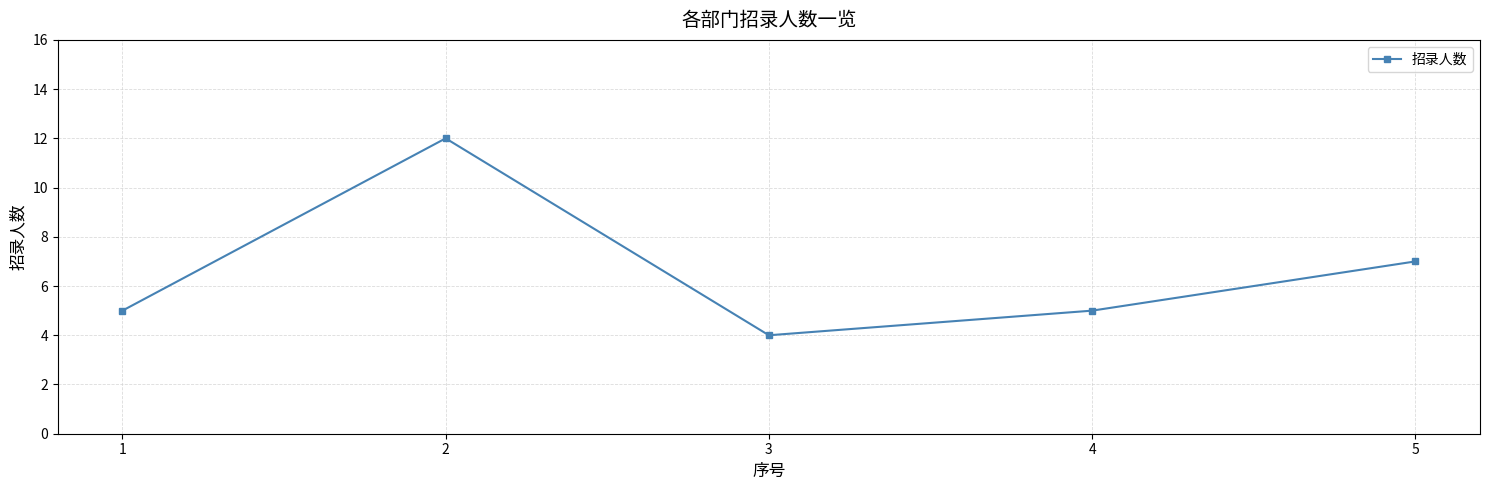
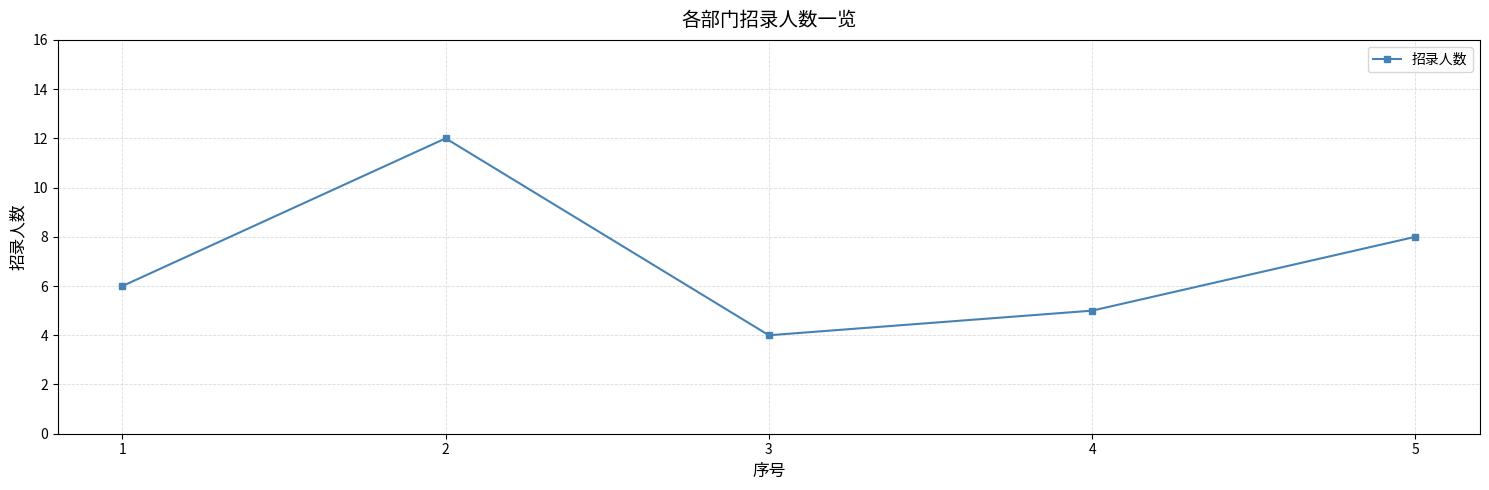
1: 5 -> 6
5: 7 -> 8
